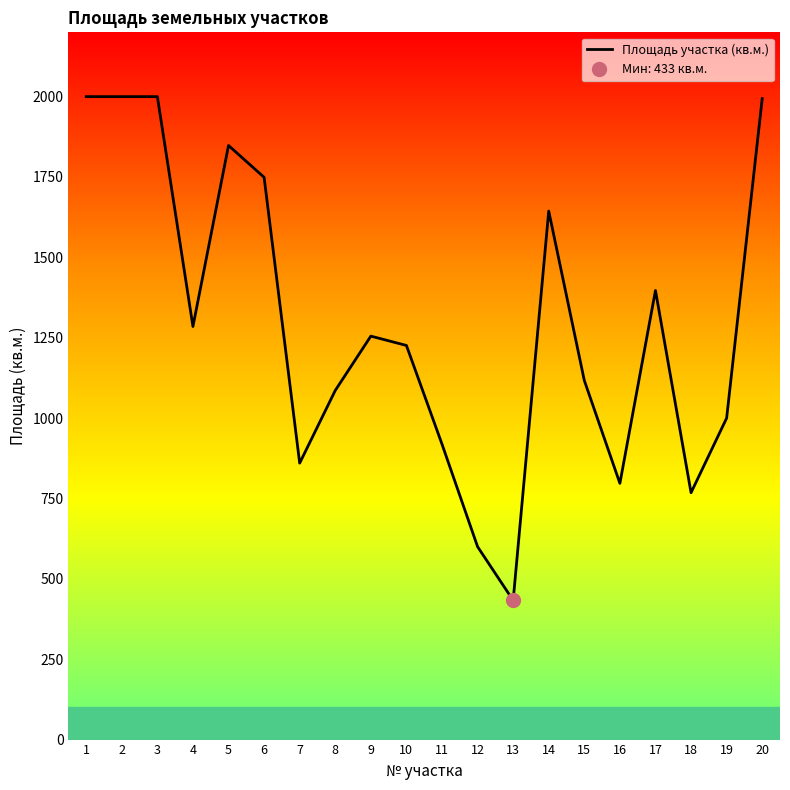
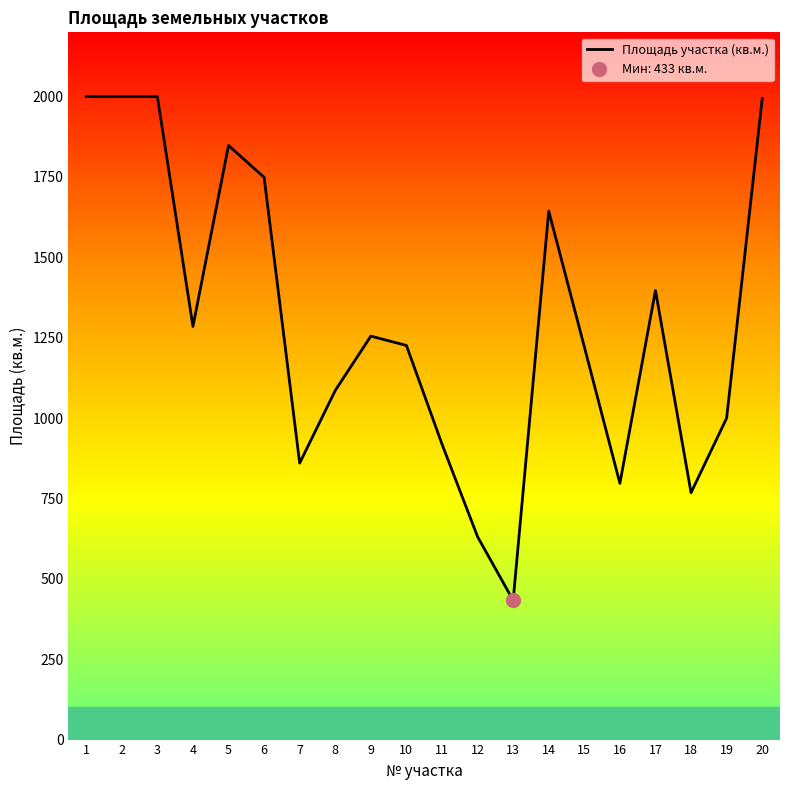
Площадь участка (кв.м.), 12: 600 -> 630
Площадь участка (кв.м.), 15: 1120 -> 1220
